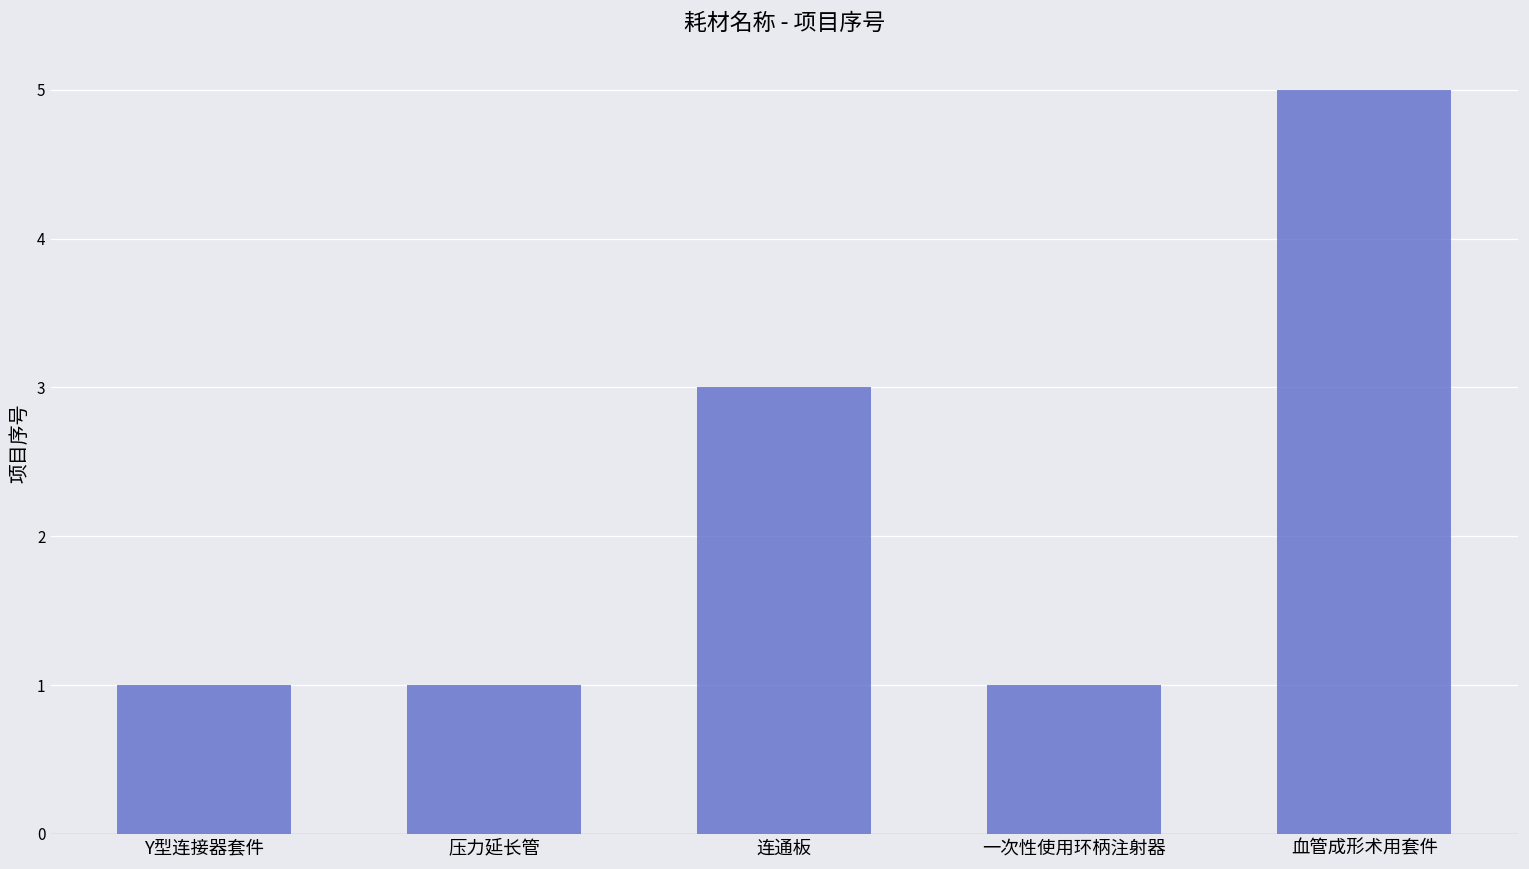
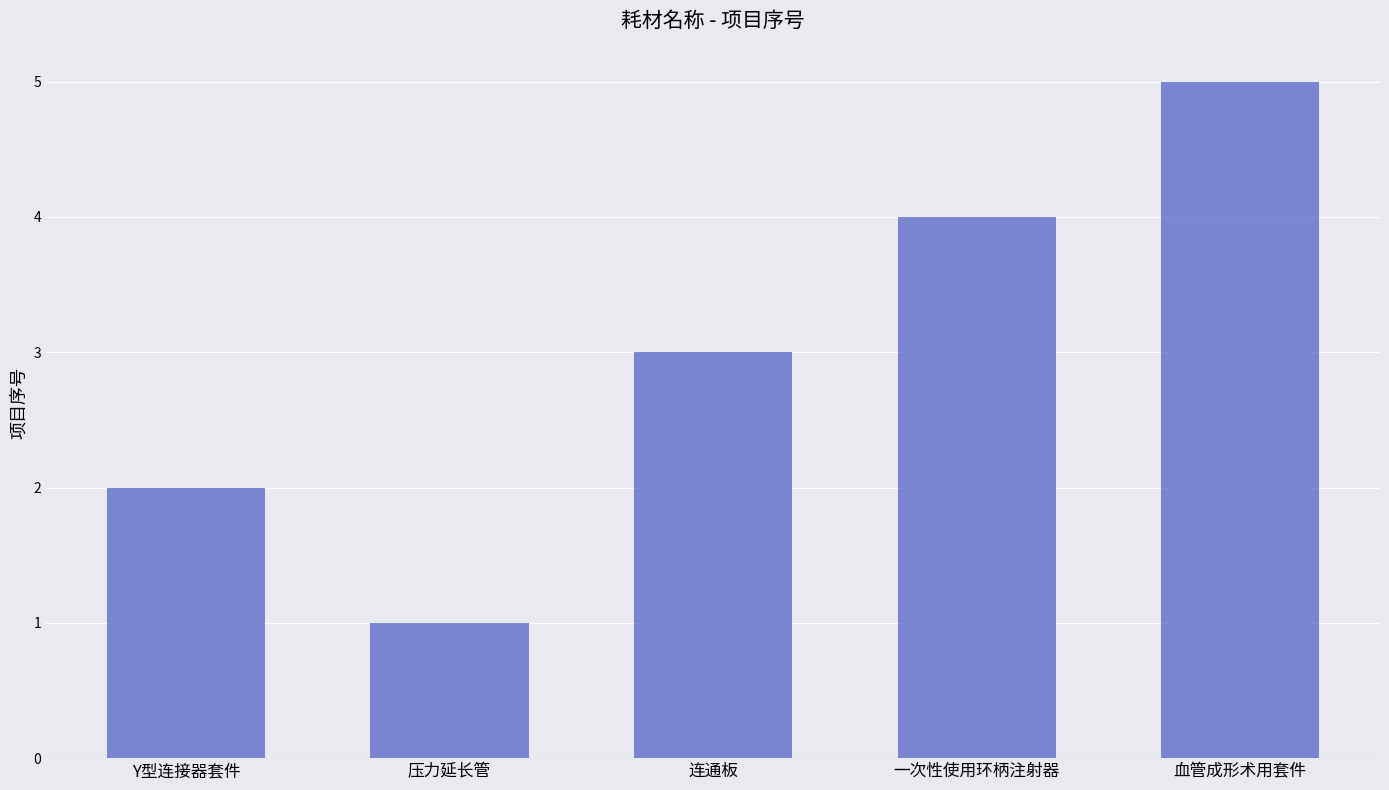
Y型连接器套件: 1 -> 2
一次性使用环柄注射器: 1 -> 4
